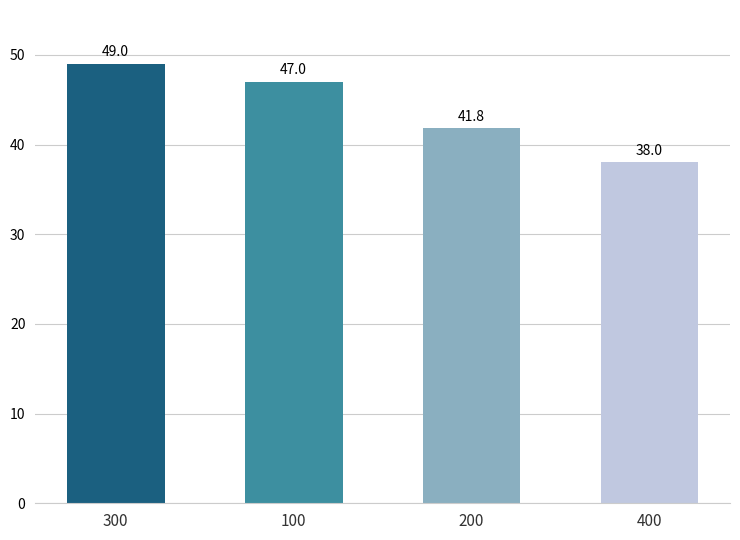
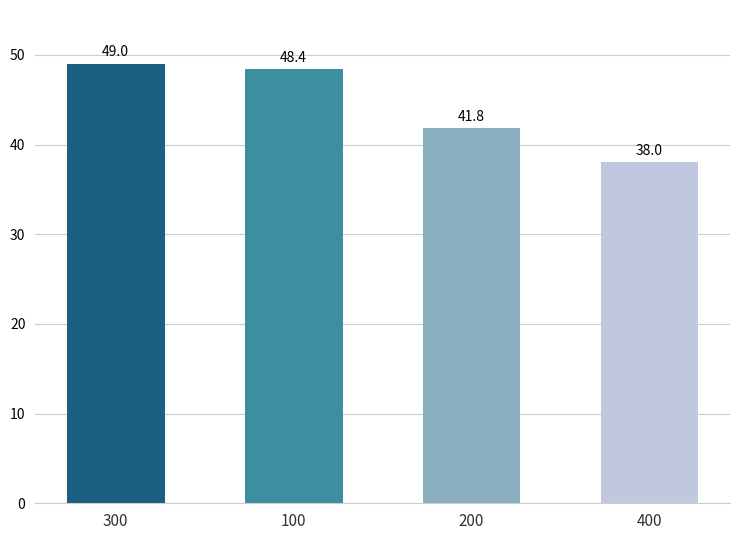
100: 47.0 -> 48.4
